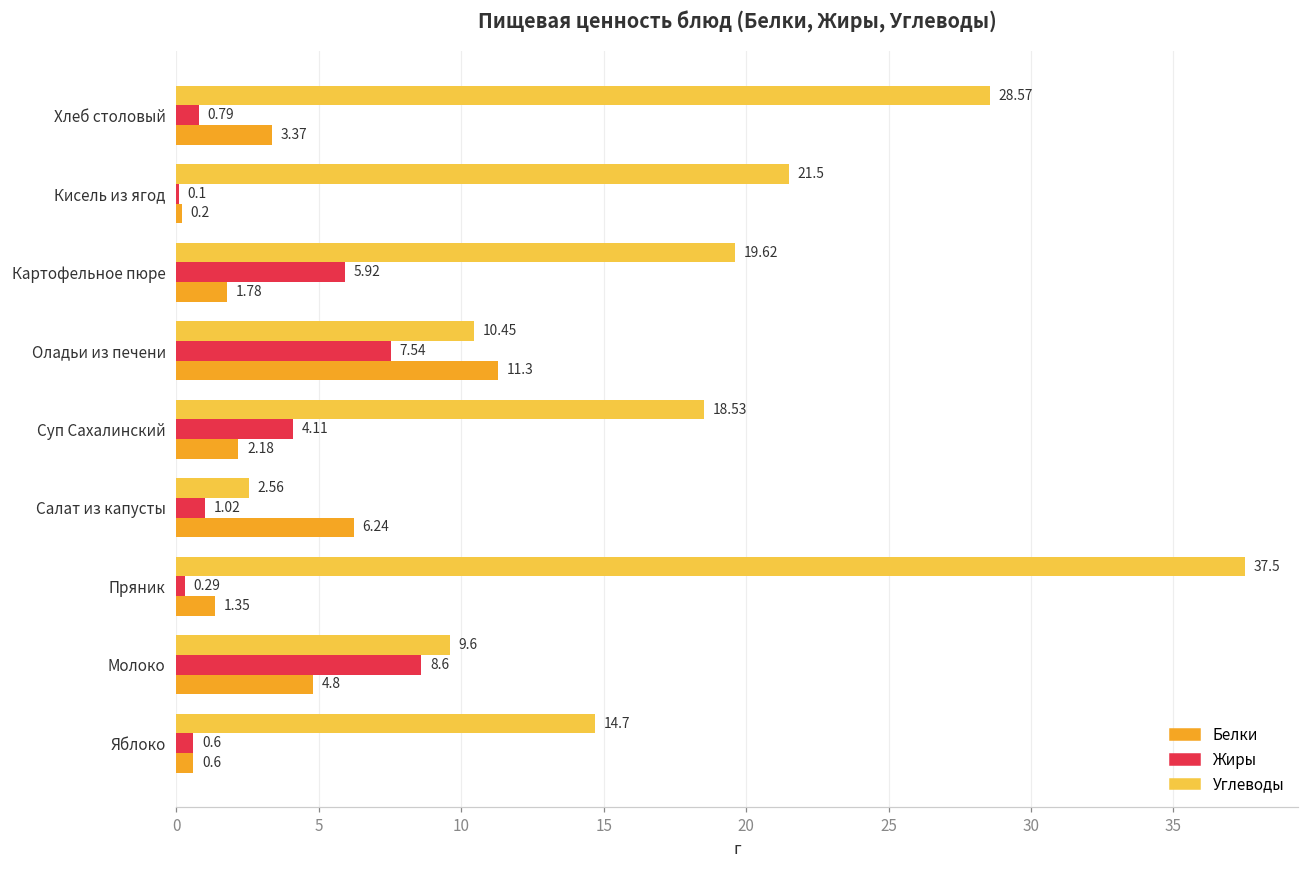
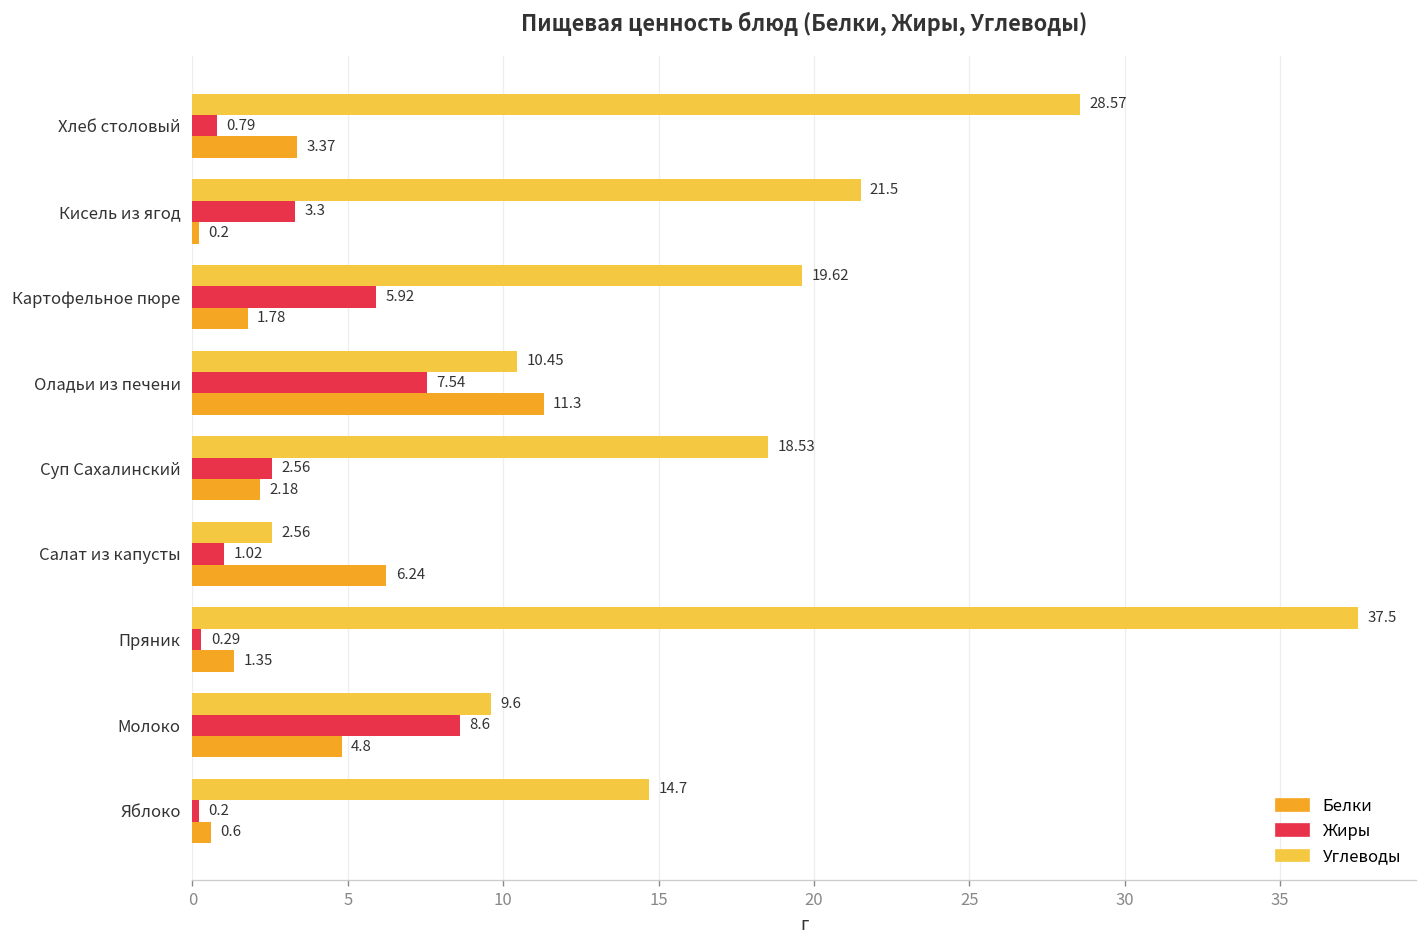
Жиры, Кисель из ягод: 0.1 -> 3.3
Жиры, Суп Сахалинский: 4.11 -> 2.56
Жиры, Яблоко: 0.6 -> 0.2
